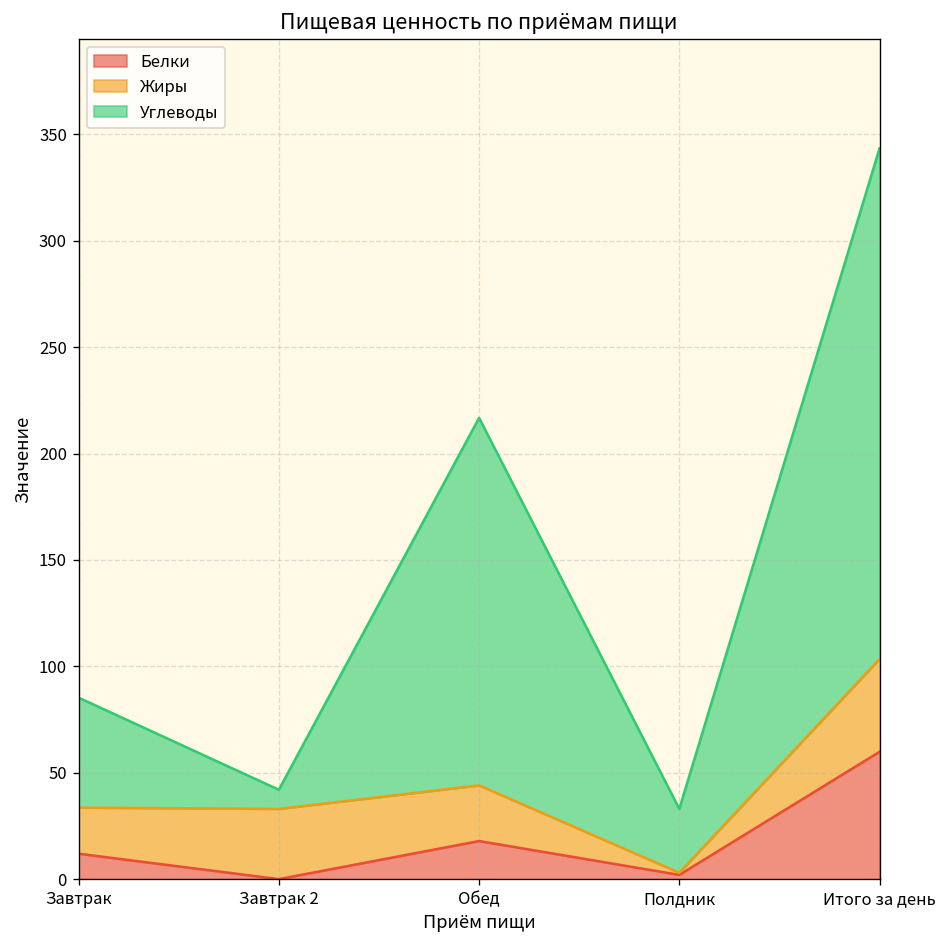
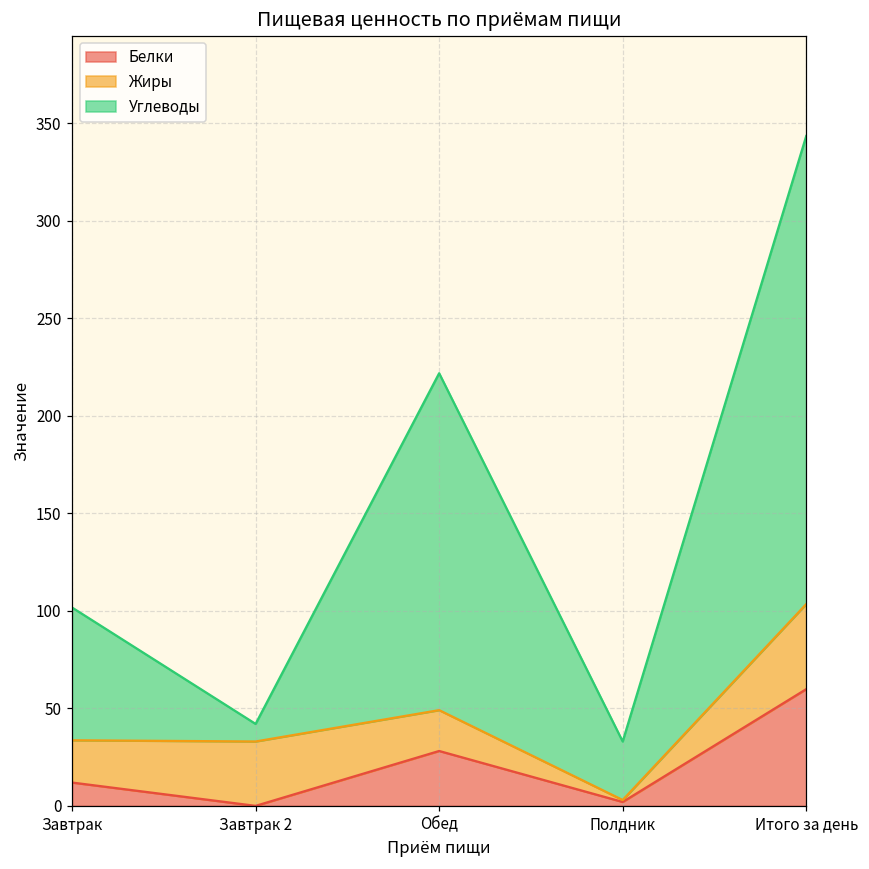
Углеводы, Завтрак: 52 -> 68
Белки, Обед: 18 -> 28
Жиры, Обед: 26 -> 21
